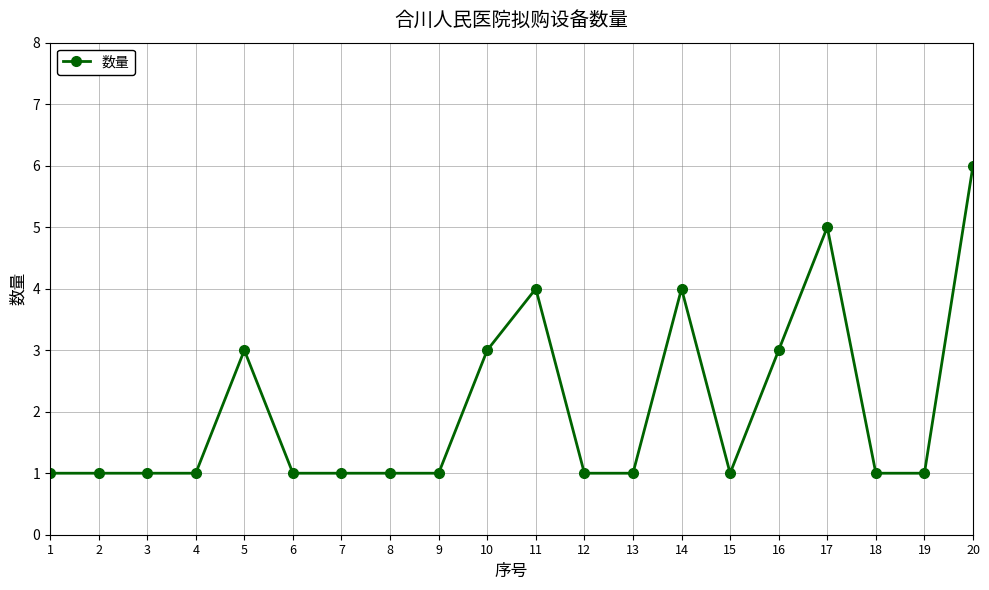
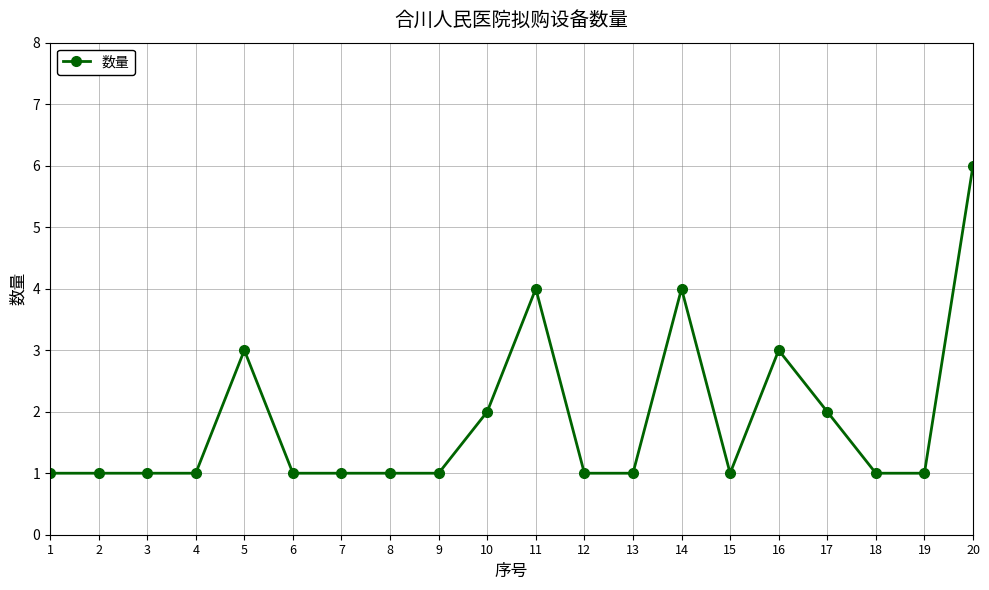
10: 3 -> 2
17: 5 -> 2
